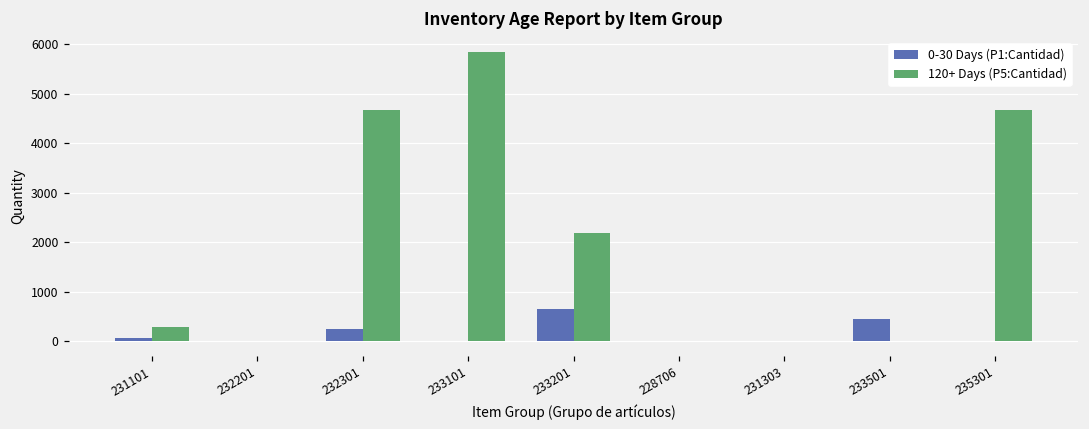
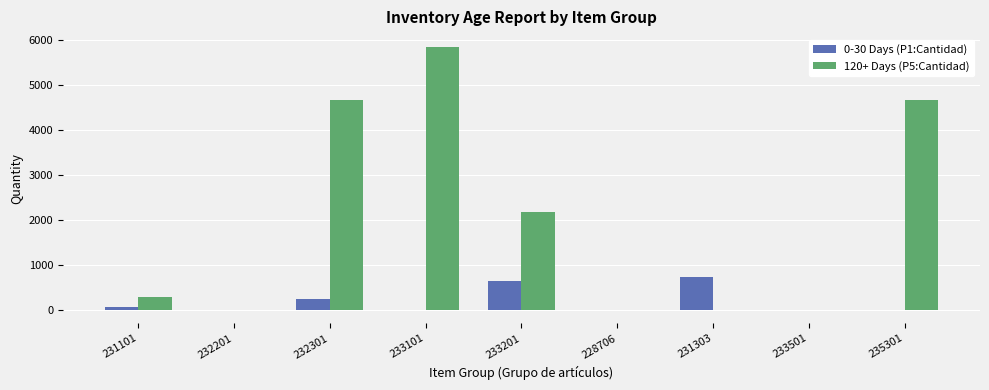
0-30 Days (P1:Cantidad), 231303: 0 -> 700
0-30 Days (P1:Cantidad), 233501: 500 -> 0
